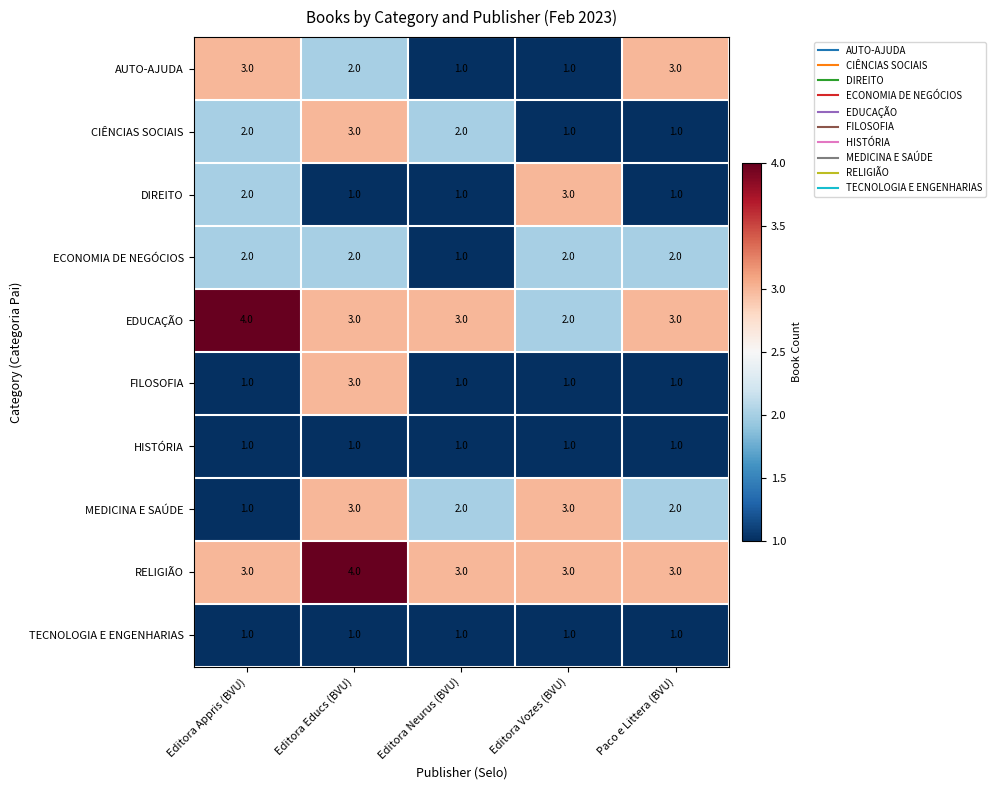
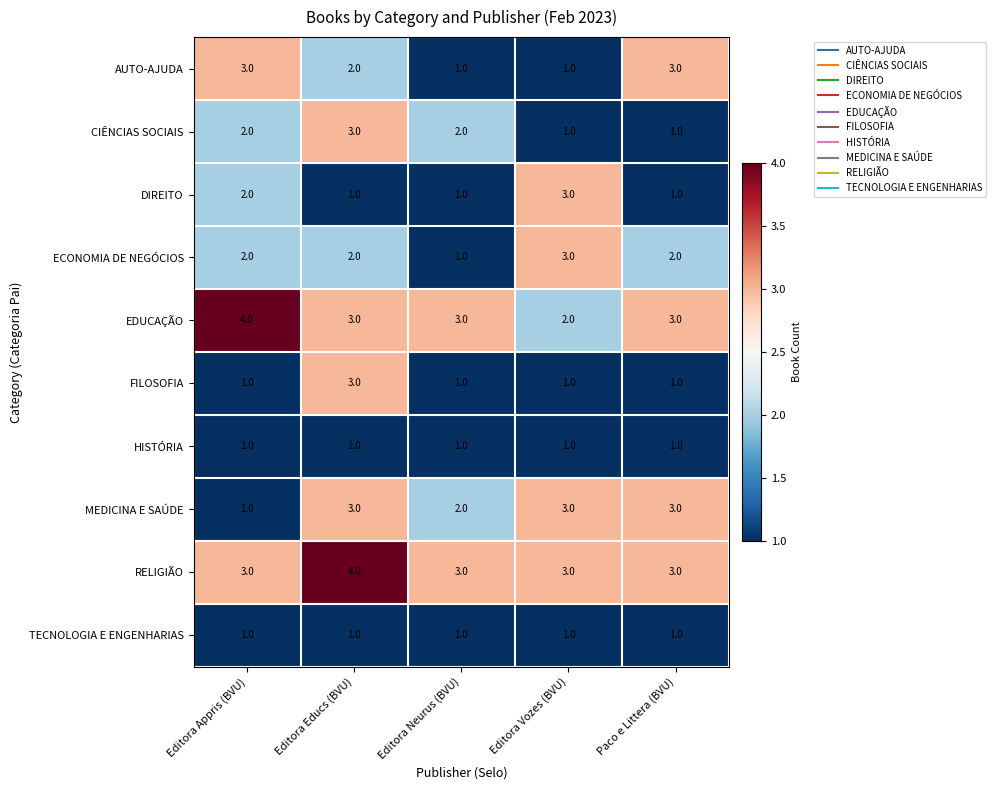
ECONOMIA DE NEGÓCIOS, Editora Vozes (BVU): 2.0 -> 3.0
MEDICINA E SAÚDE, Paco e Littera (BVU): 2.0 -> 3.0
